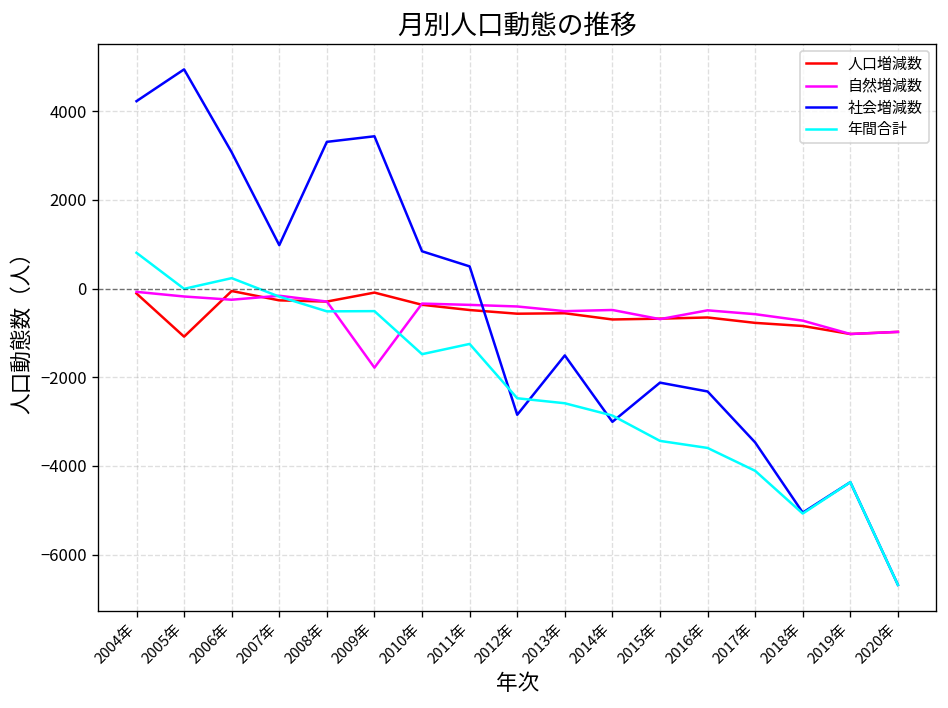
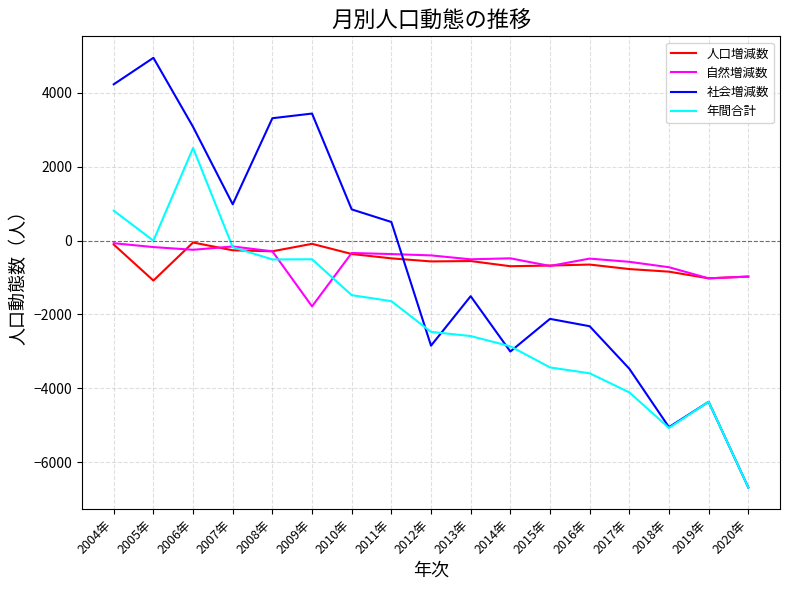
年間合計, 2006年: 200 -> 2500
年間合計, 2011年: -1200 -> -1600
